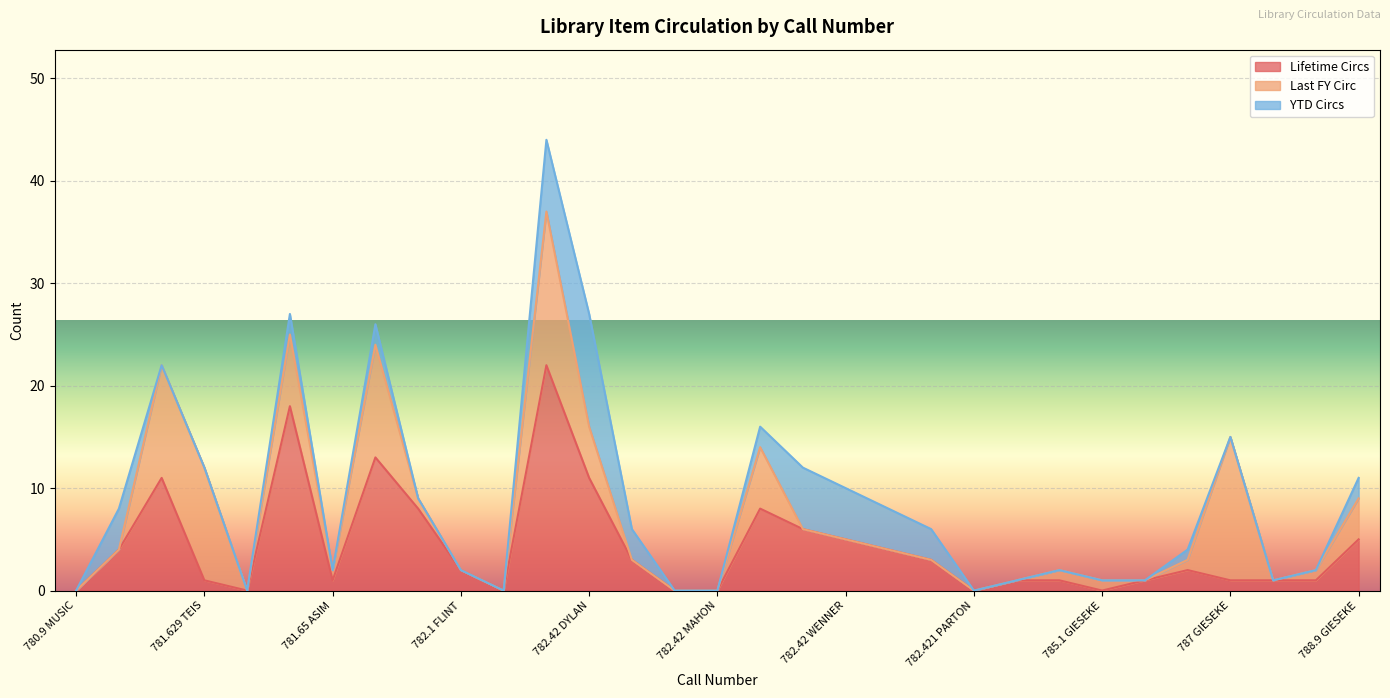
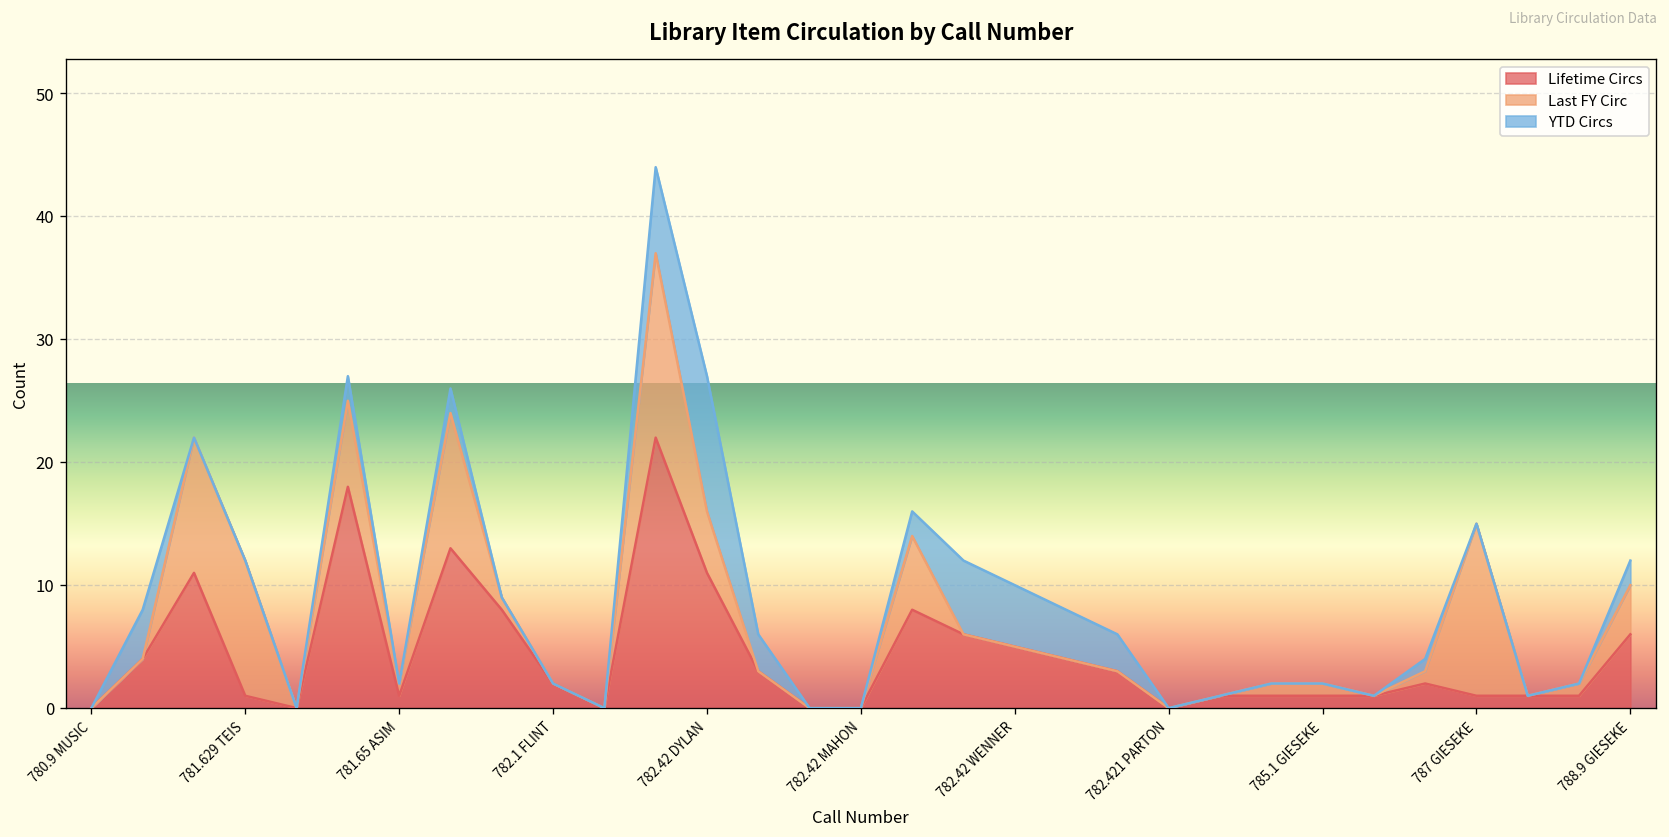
Lifetime Circs, 785.1 GIESEKE: 0 -> 1
Lifetime Circs, 788.9 GIESEKE: 5 -> 6
